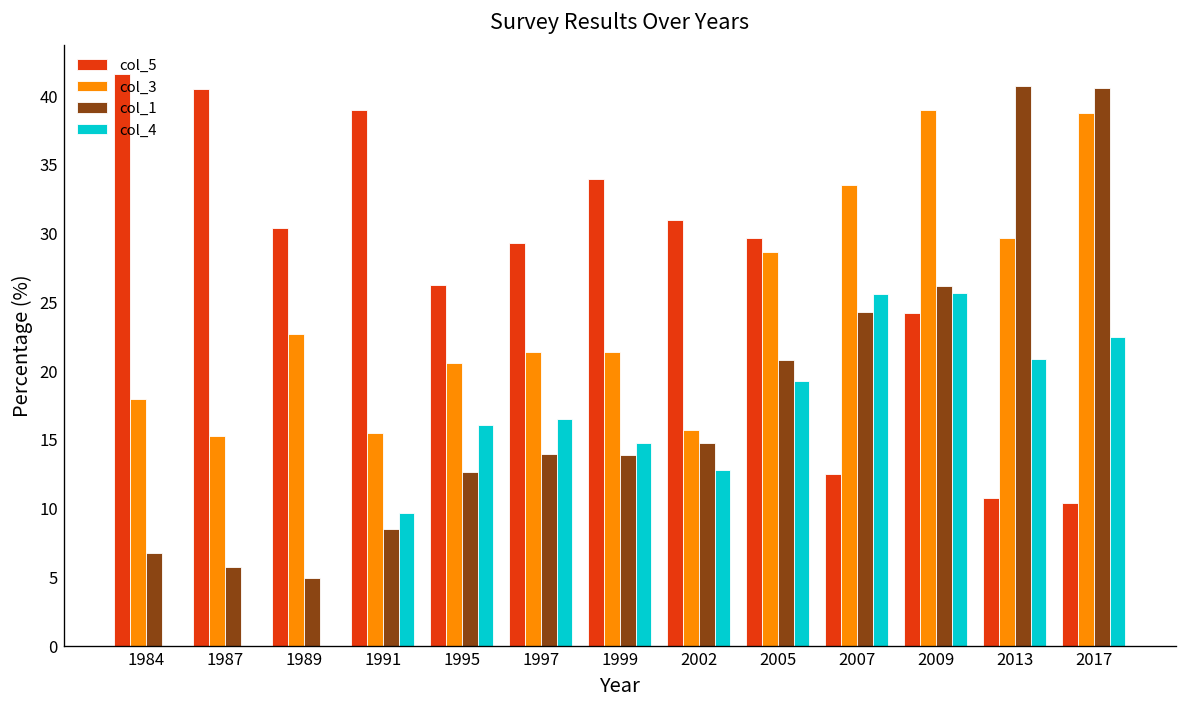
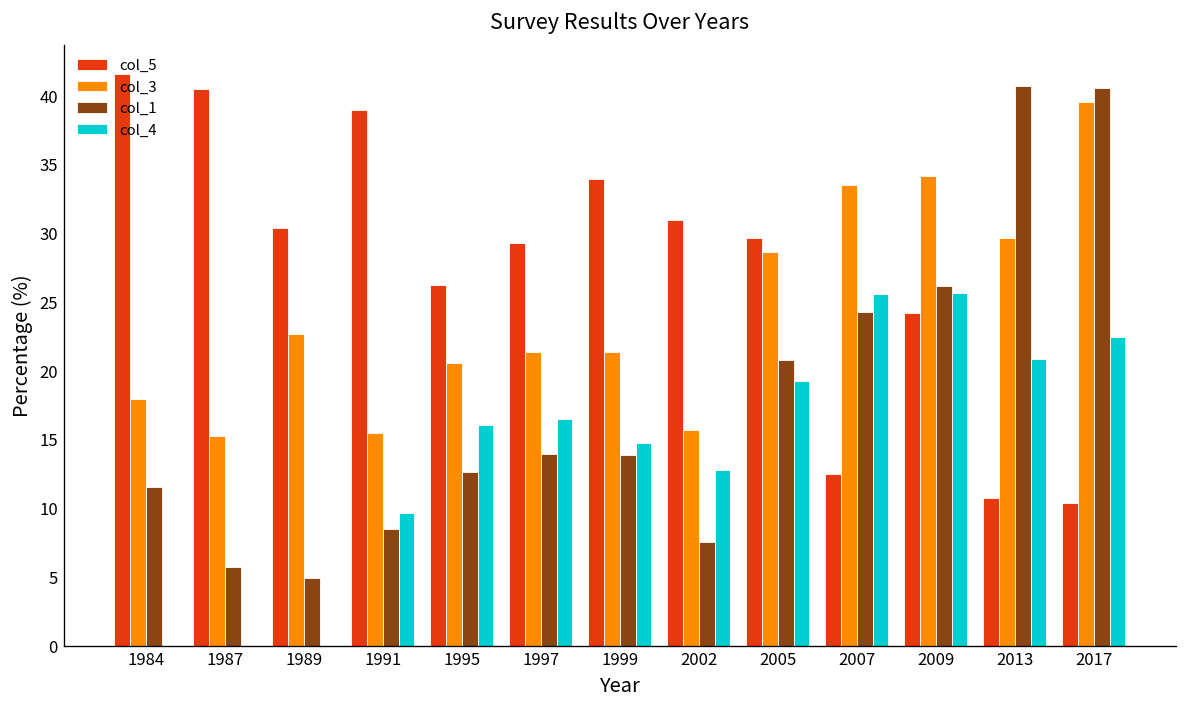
col_1, 1984: 6.8 -> 11.6
col_1, 2002: 14.8 -> 7.6
col_3, 2009: 39.0 -> 34.2
col_3, 2017: 38.8 -> 39.6
